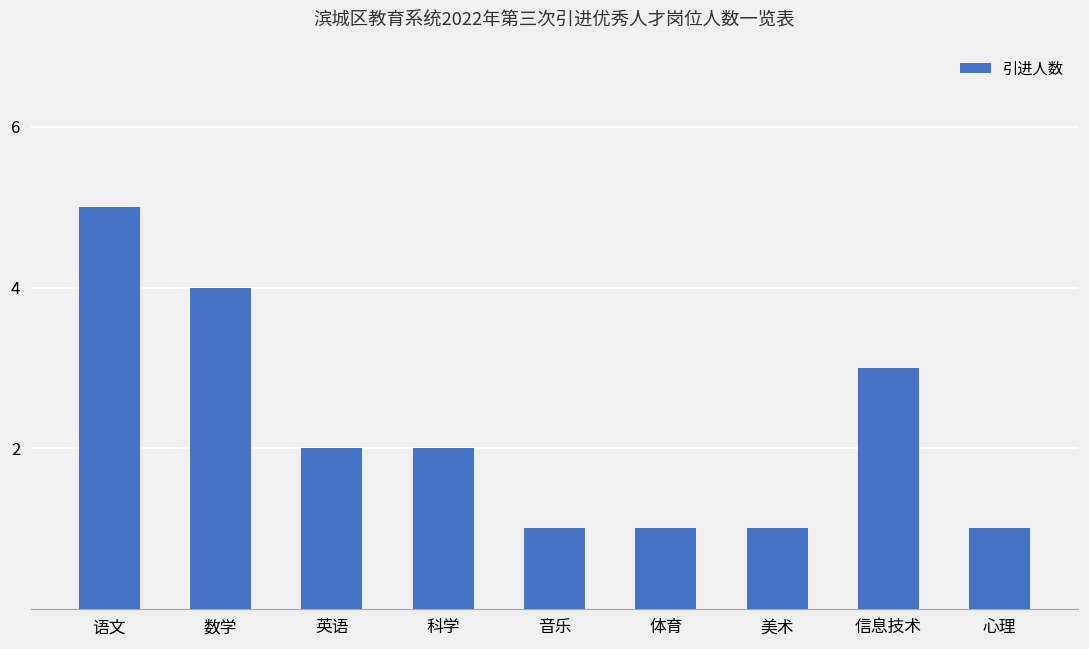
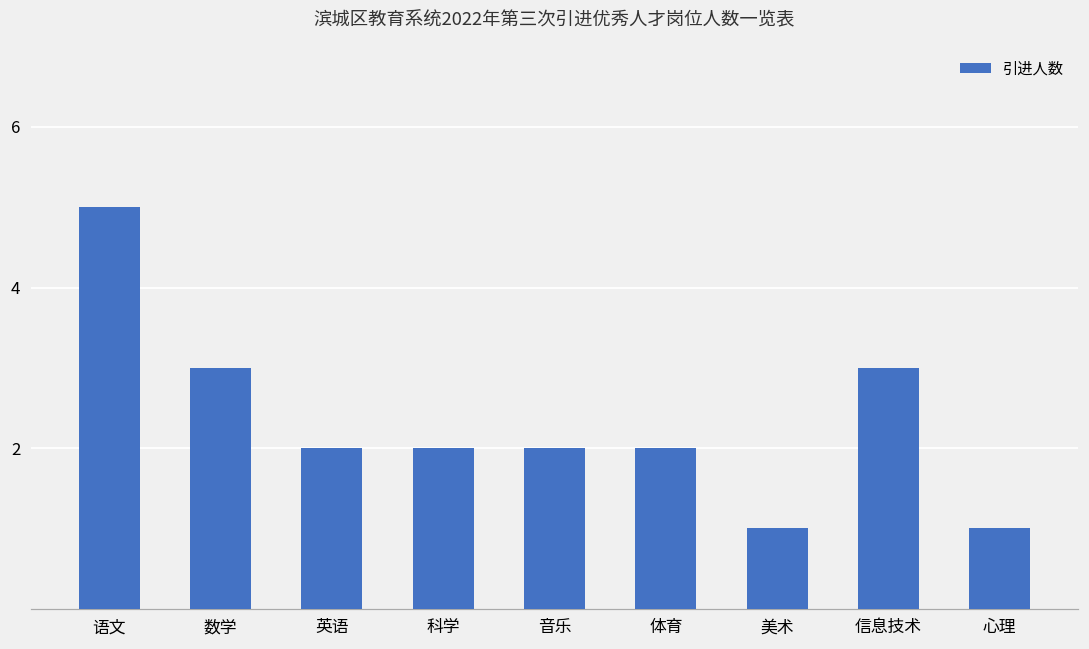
数学: 4 -> 3
音乐: 1 -> 2
体育: 1 -> 2
